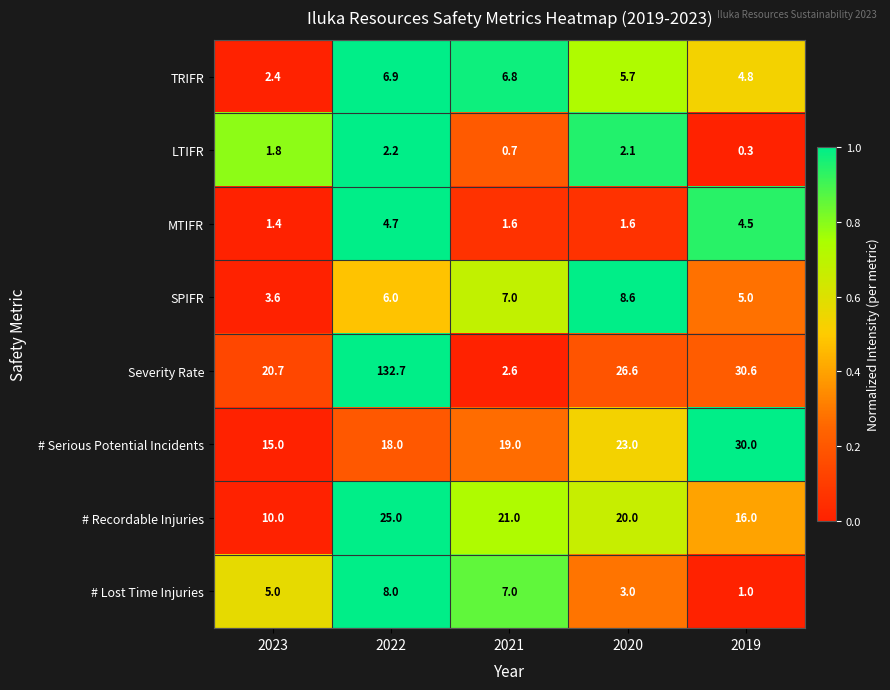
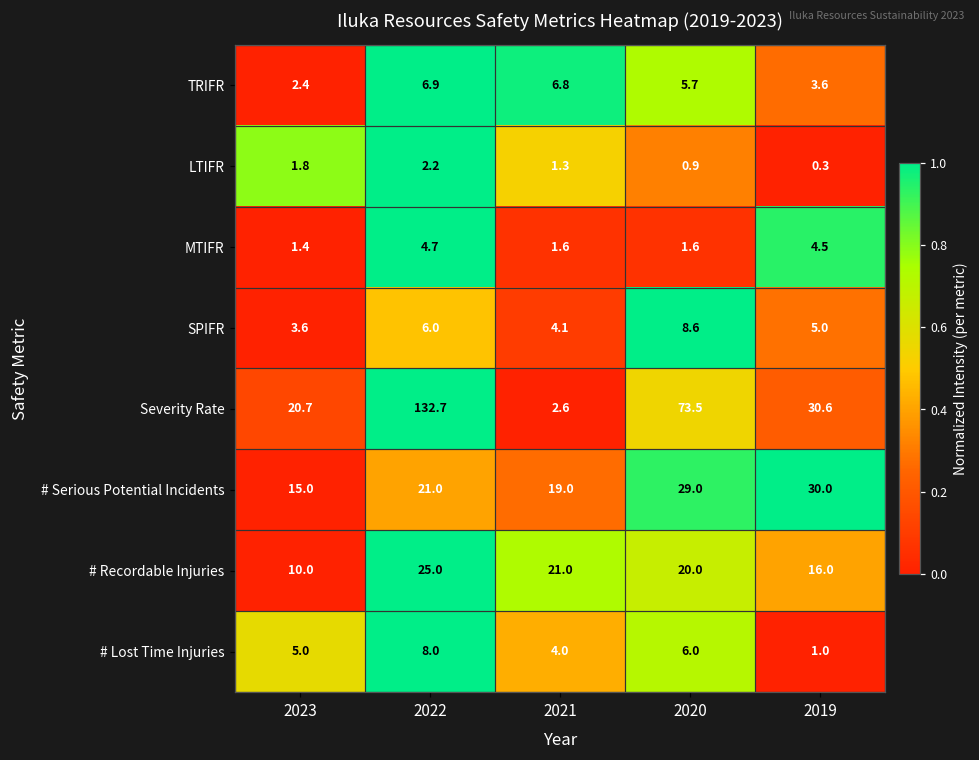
TRIFR, 2019: 4.8 -> 3.6
LTIFR, 2021: 0.7 -> 1.3
LTIFR, 2020: 2.1 -> 0.9
SPIFR, 2021: 7.0 -> 4.1
Severity Rate, 2020: 26.6 -> 73.5
# Serious Potential Incidents, 2022: 18.0 -> 21.0
# Serious Potential Incidents, 2020: 23.0 -> 29.0
# Lost Time Injuries, 2021: 7.0 -> 4.0
# Lost Time Injuries, 2020: 3.0 -> 6.0
